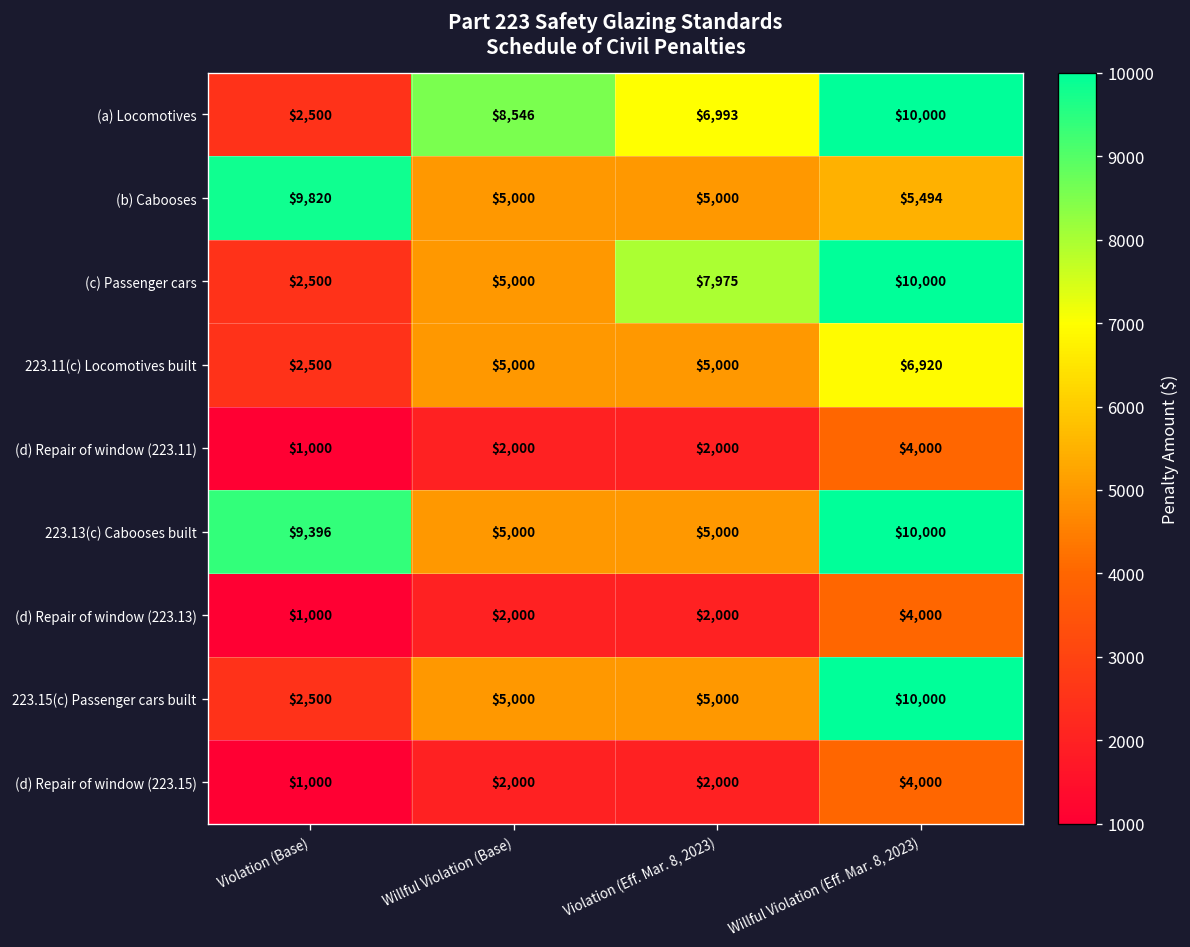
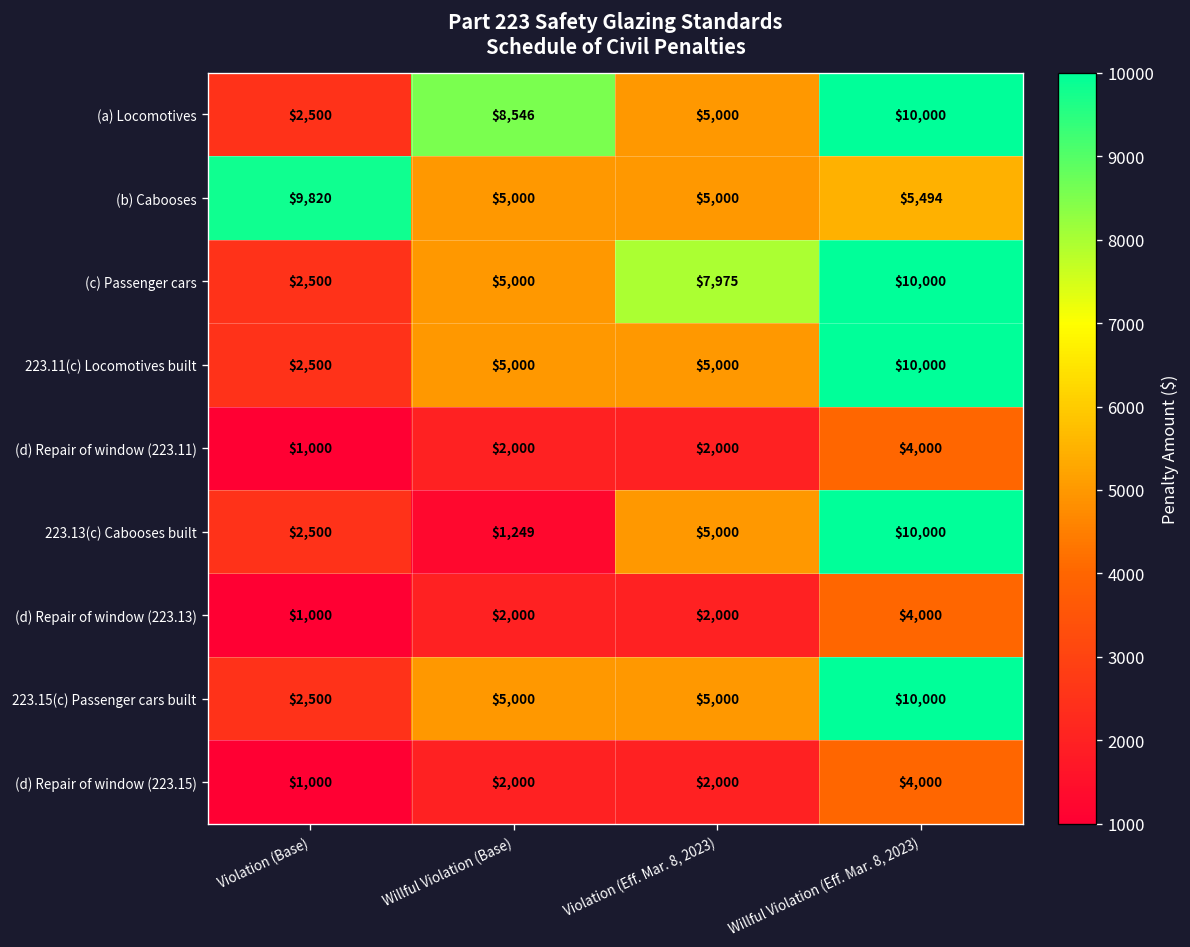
(a) Locomotives, Violation (Eff. Mar. 8, 2023): $6,993 -> $5,000
223.11(c) Locomotives built, Willful Violation (Eff. Mar. 8, 2023): $6,920 -> $10,000
223.13(c) Cabooses built, Violation (Base): $9,396 -> $2,500
223.13(c) Cabooses built, Willful Violation (Base): $5,000 -> $1,249
